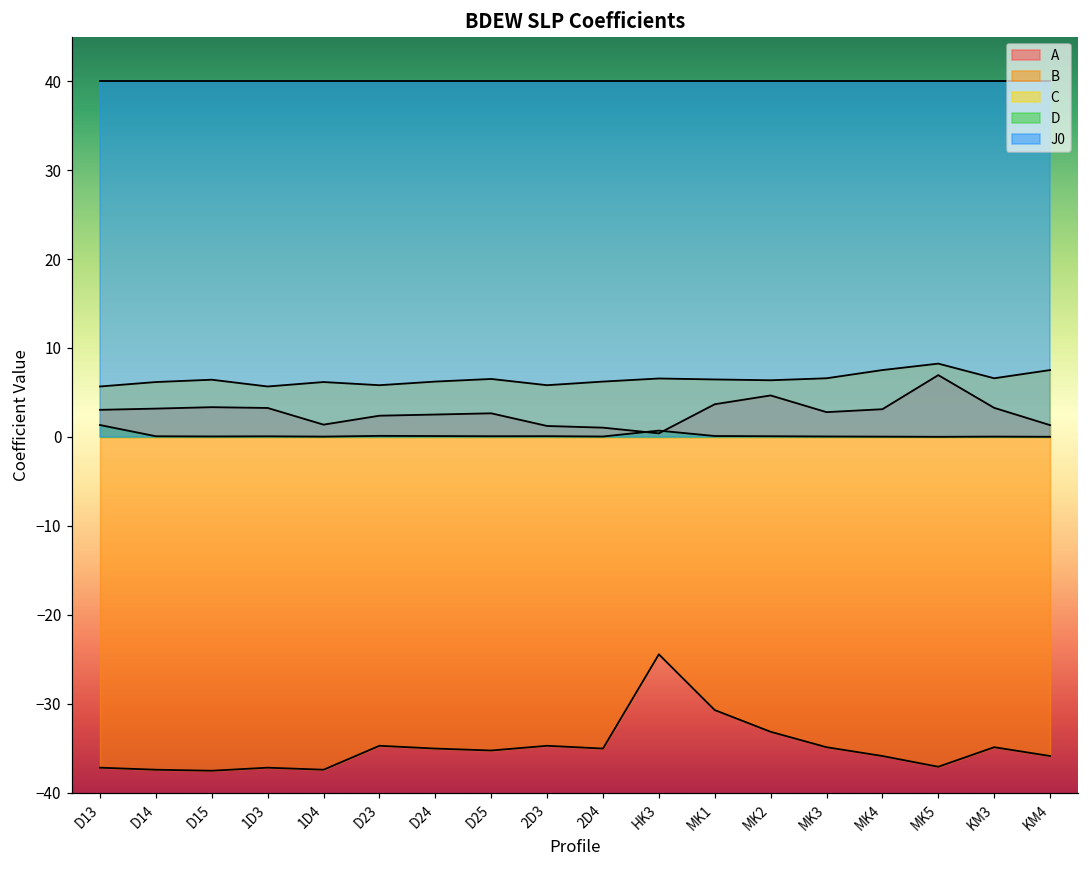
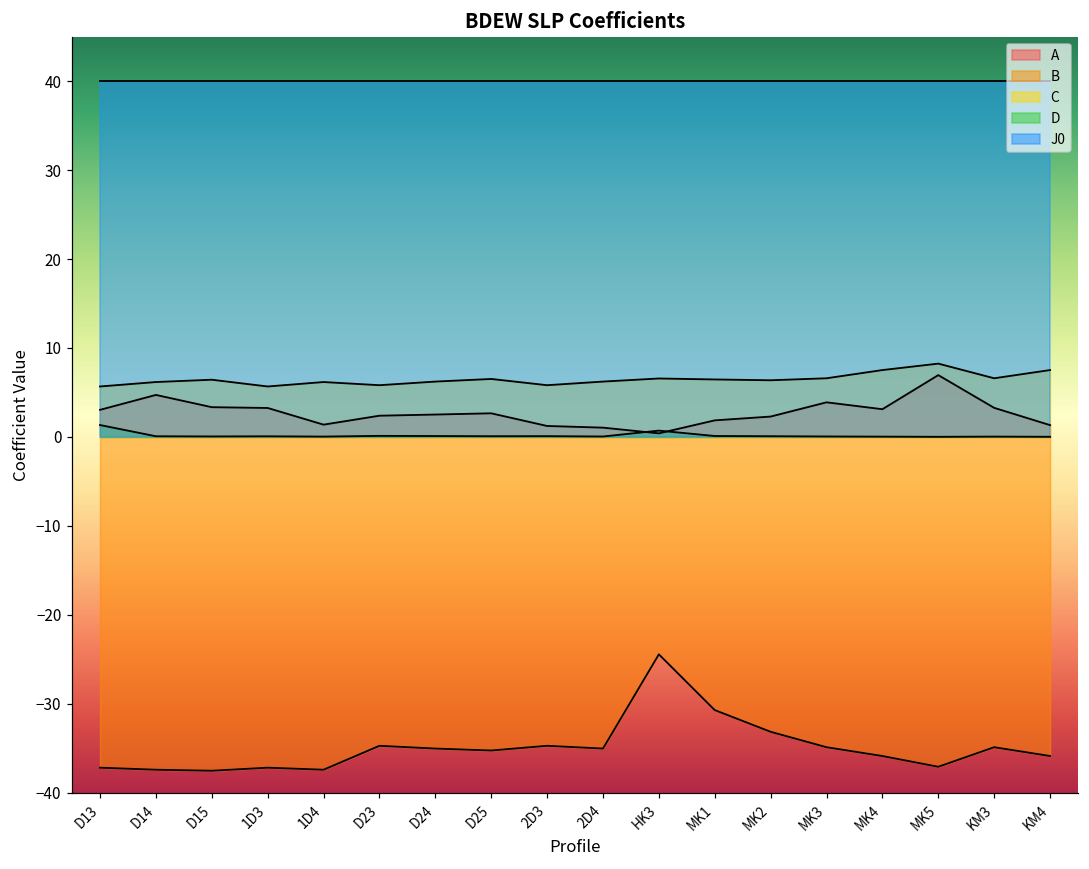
A, D14: 3 -> 5
A, MK1: 4 -> 2
A, MK2: 5 -> 2
A, MK3: 3 -> 4
